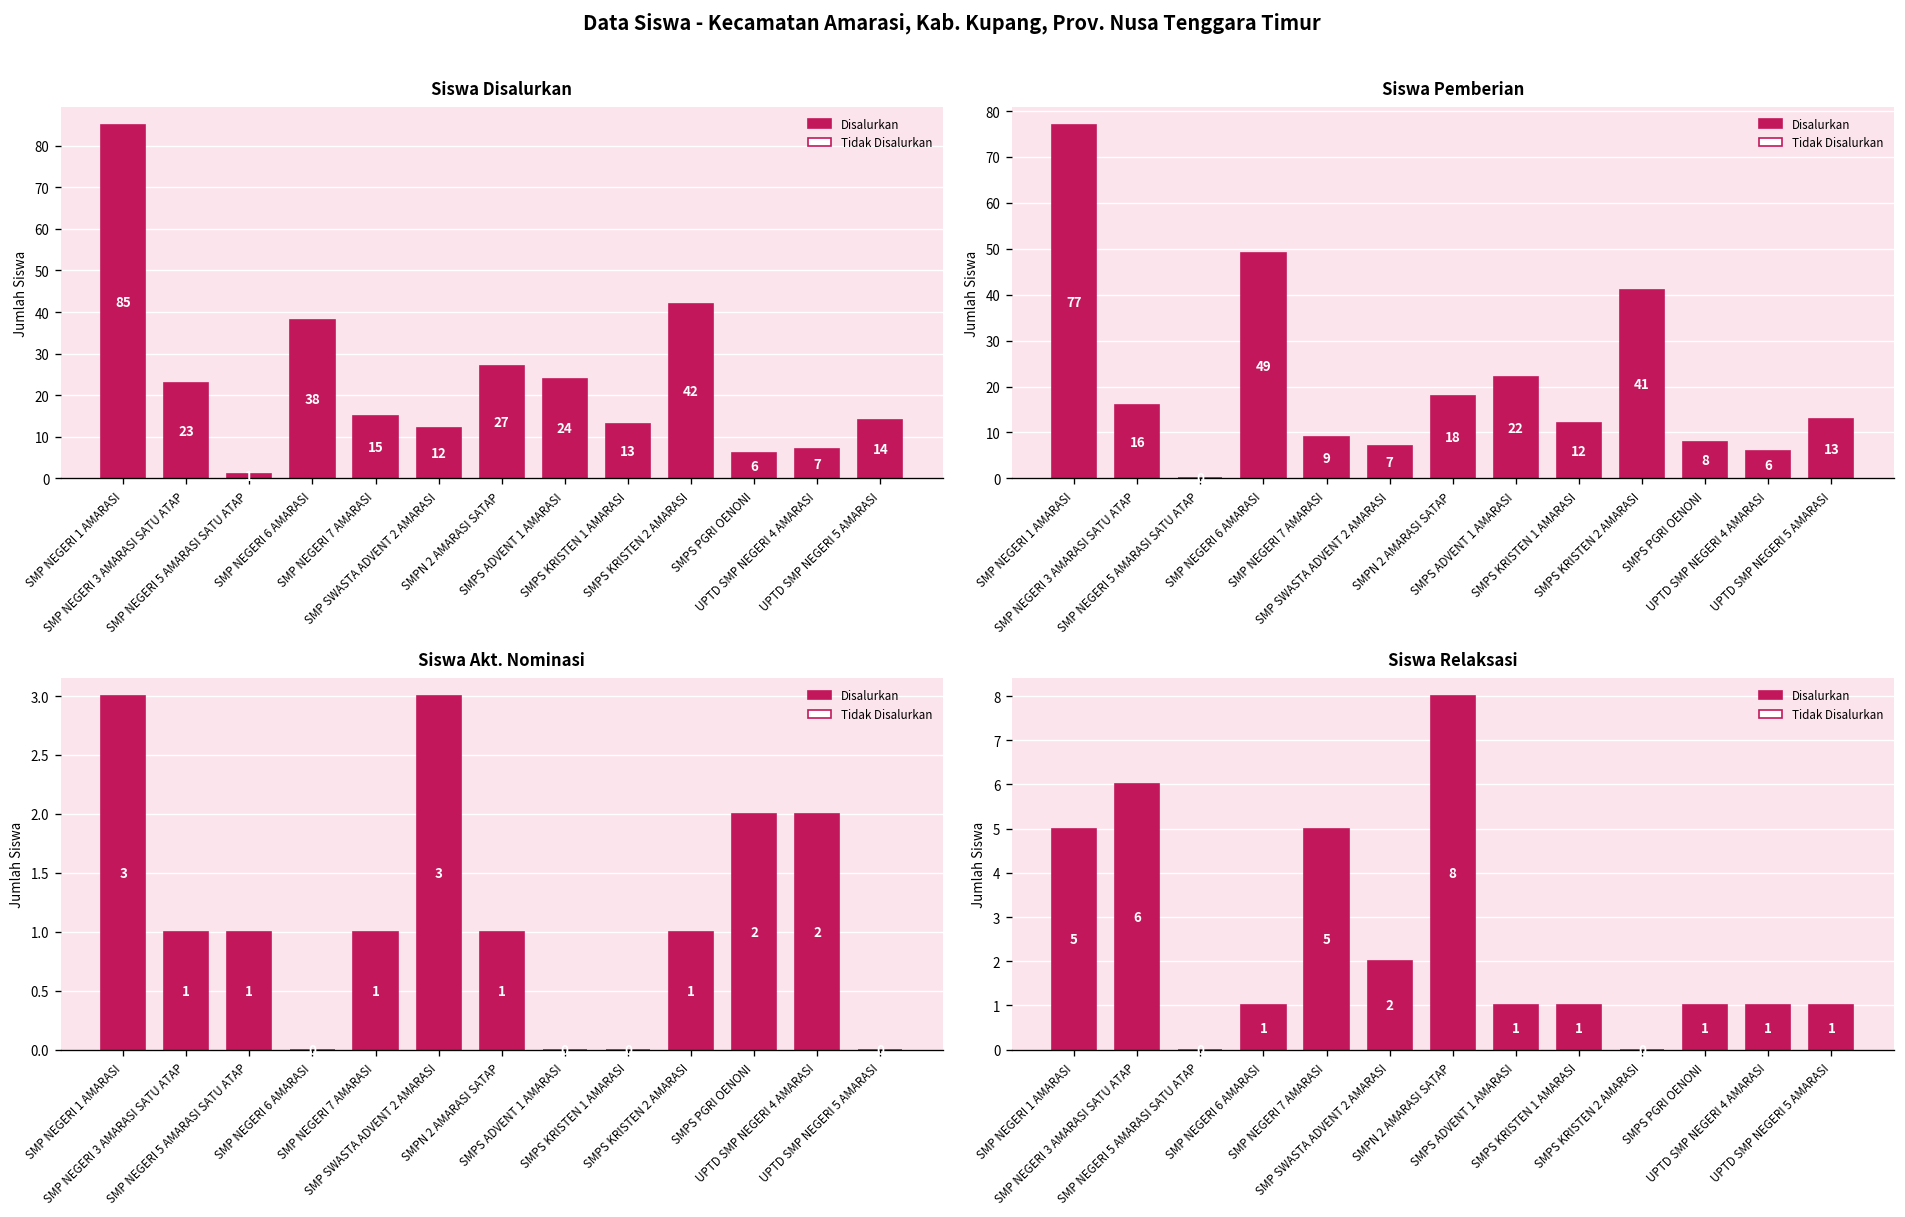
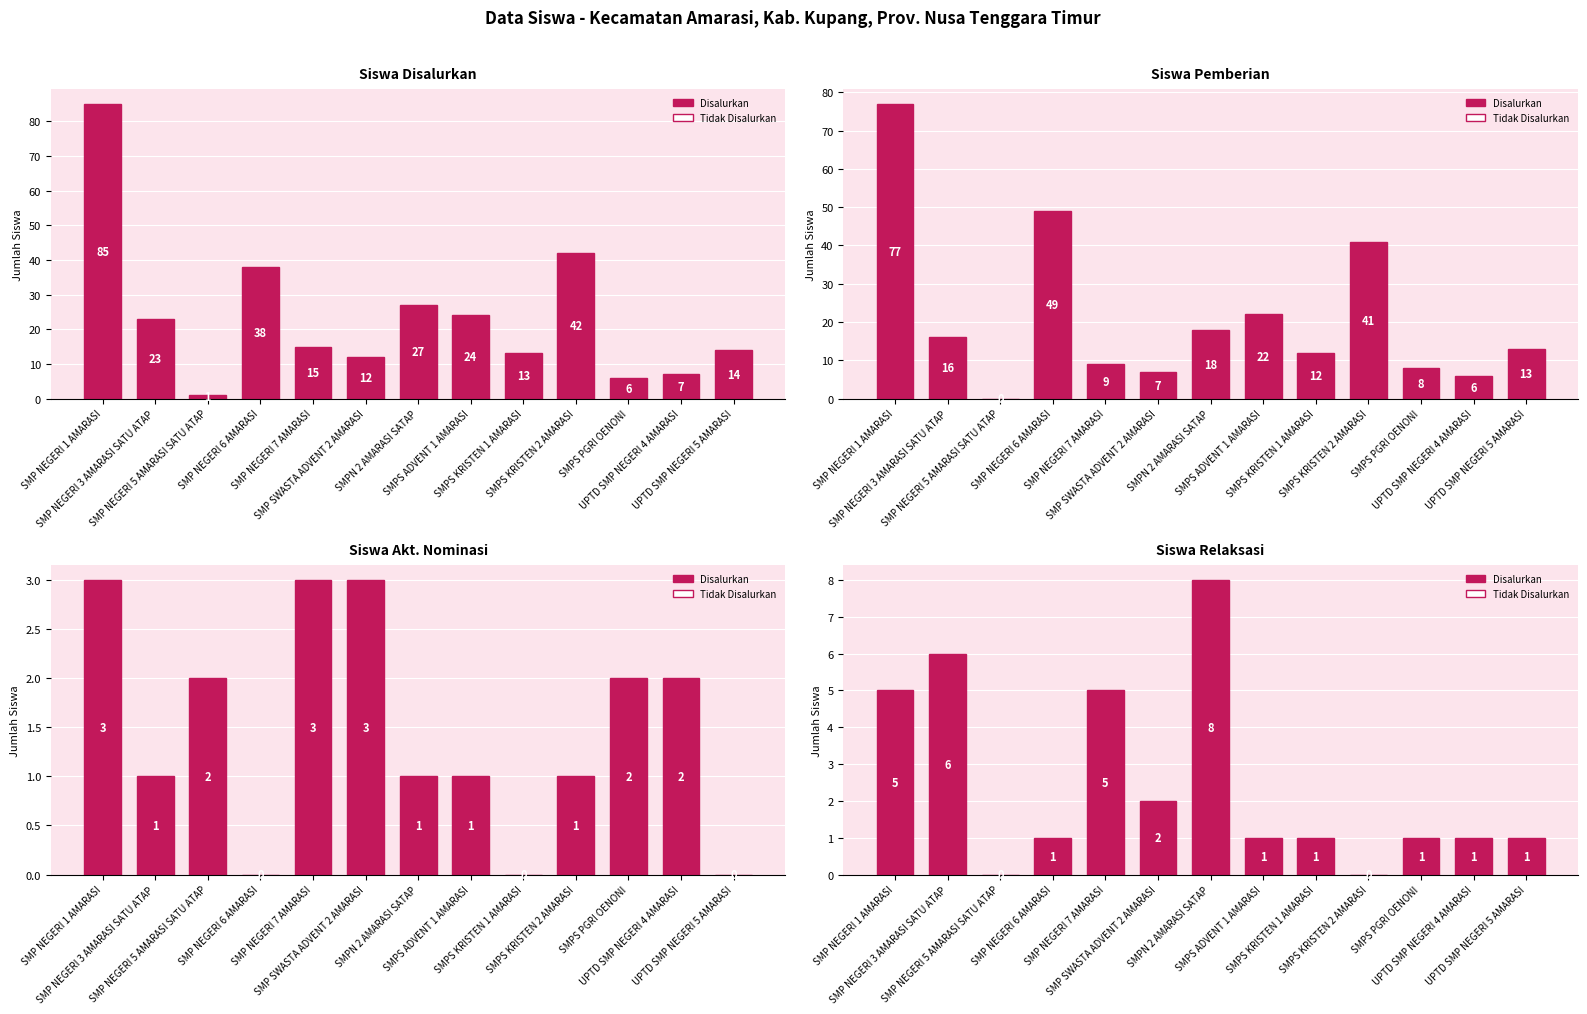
Siswa Akt. Nominasi, SMP NEGERI 5 AMARASI SATU ATAP: 1 -> 2
Siswa Akt. Nominasi, SMP NEGERI 7 AMARASI: 1 -> 3
Siswa Akt. Nominasi, SMPS ADVENT 1 AMARASI: 0 -> 1
